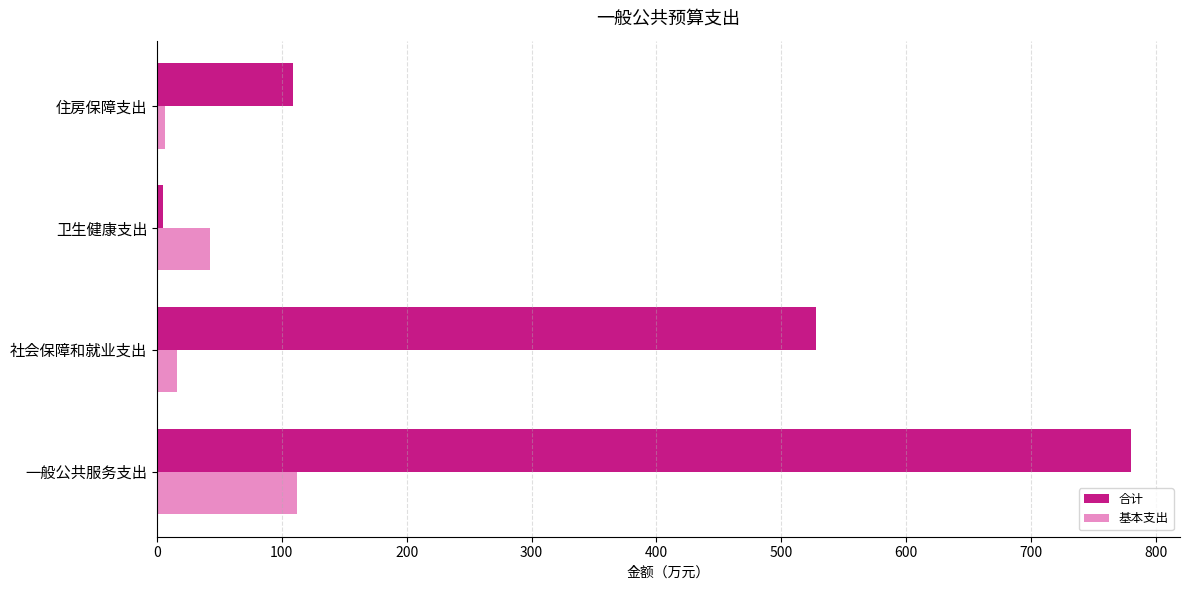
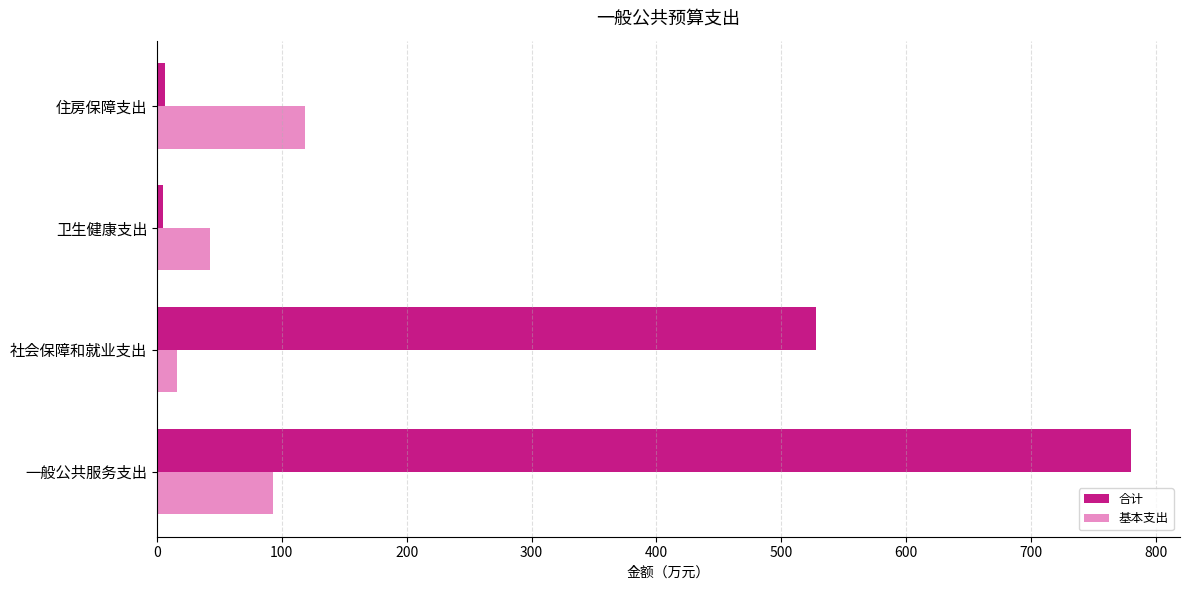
合计, 住房保障支出: 109 -> 7
基本支出, 住房保障支出: 7 -> 119
基本支出, 一般公共服务支出: 112 -> 93
